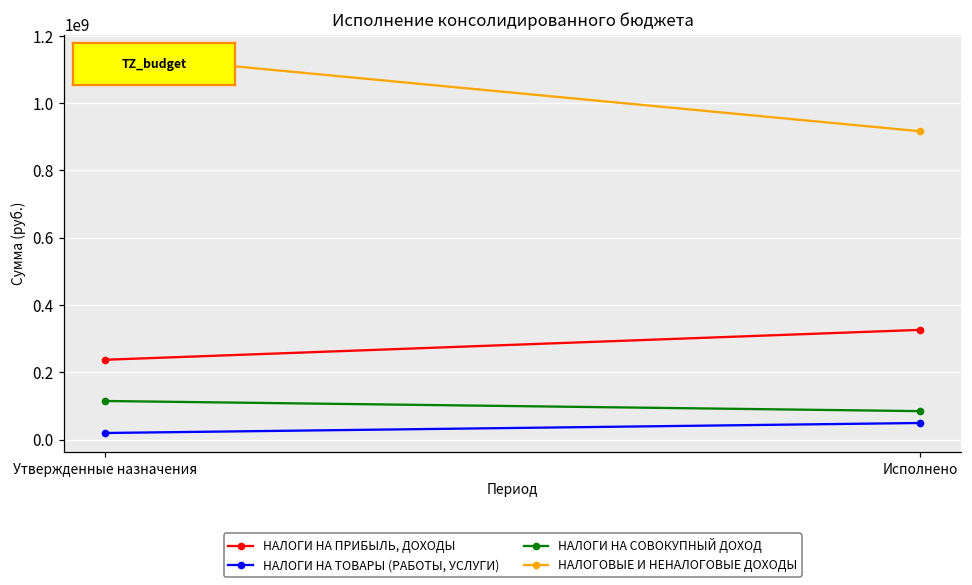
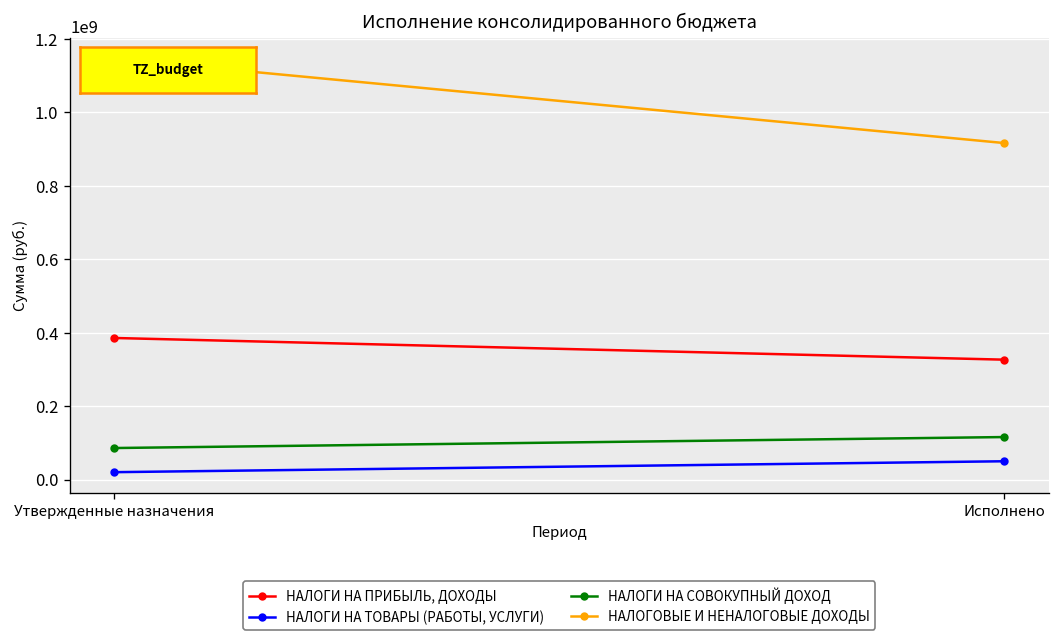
НАЛОГИ НА ПРИБЫЛЬ, ДОХОДЫ, Утвержденные назначения: 240000000 -> 390000000
НАЛОГИ НА СОВОКУПНЫЙ ДОХОД, Утвержденные назначения: 120000000 -> 90000000
НАЛОГИ НА СОВОКУПНЫЙ ДОХОД, Исполнено: 80000000 -> 120000000
